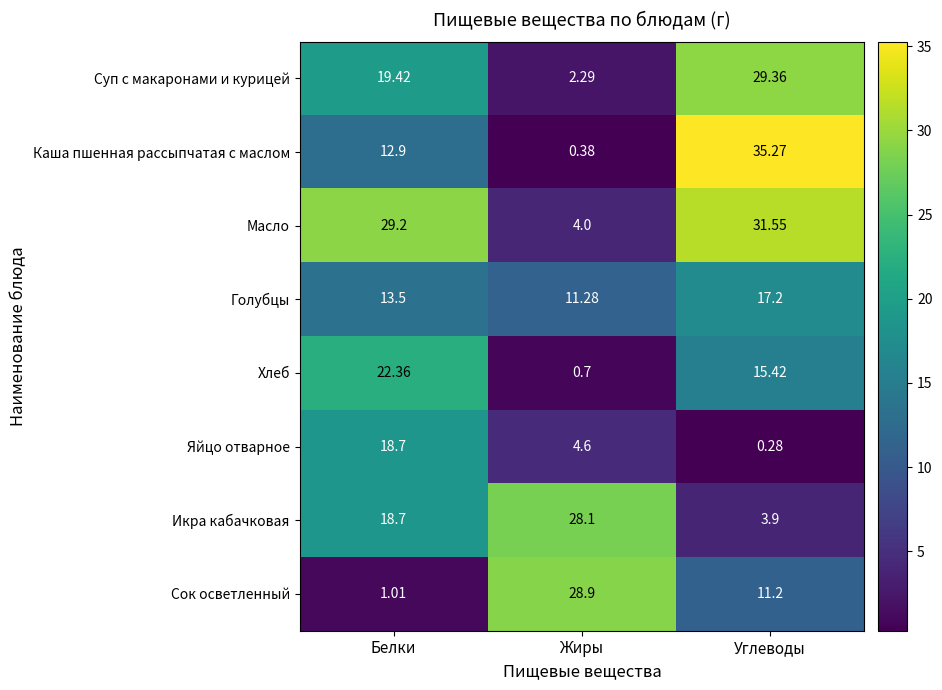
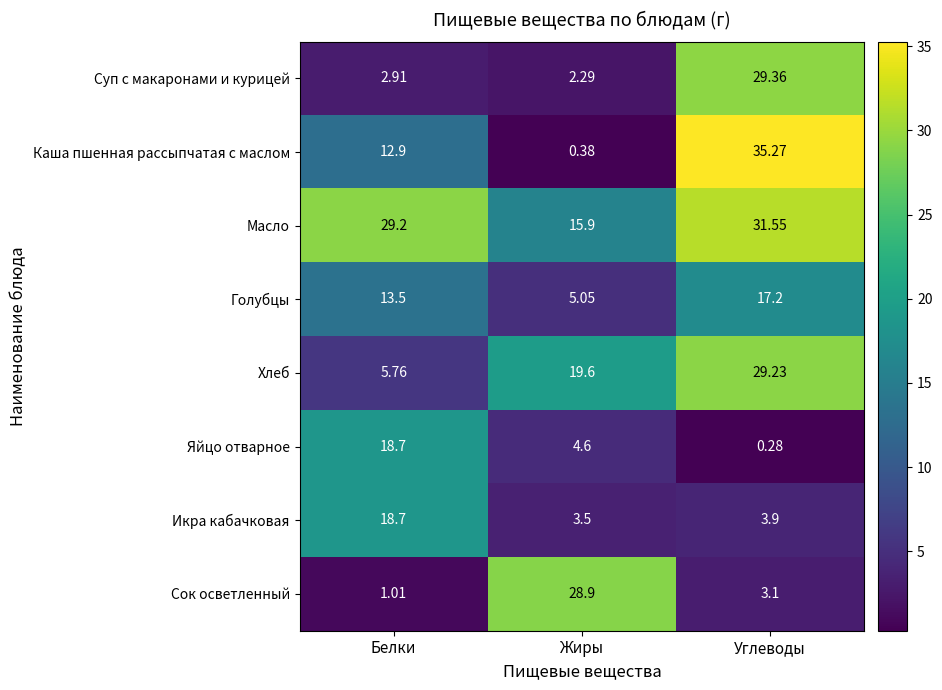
Суп с макаронами и курицей, Белки: 19.42 -> 2.91
Масло, Жиры: 4.0 -> 15.9
Голубцы, Жиры: 11.28 -> 5.05
Хлеб, Белки: 22.36 -> 5.76
Хлеб, Жиры: 0.7 -> 19.6
Хлеб, Углеводы: 15.42 -> 29.23
Икра кабачковая, Жиры: 28.1 -> 3.5
Сок осветленный, Углеводы: 11.2 -> 3.1
